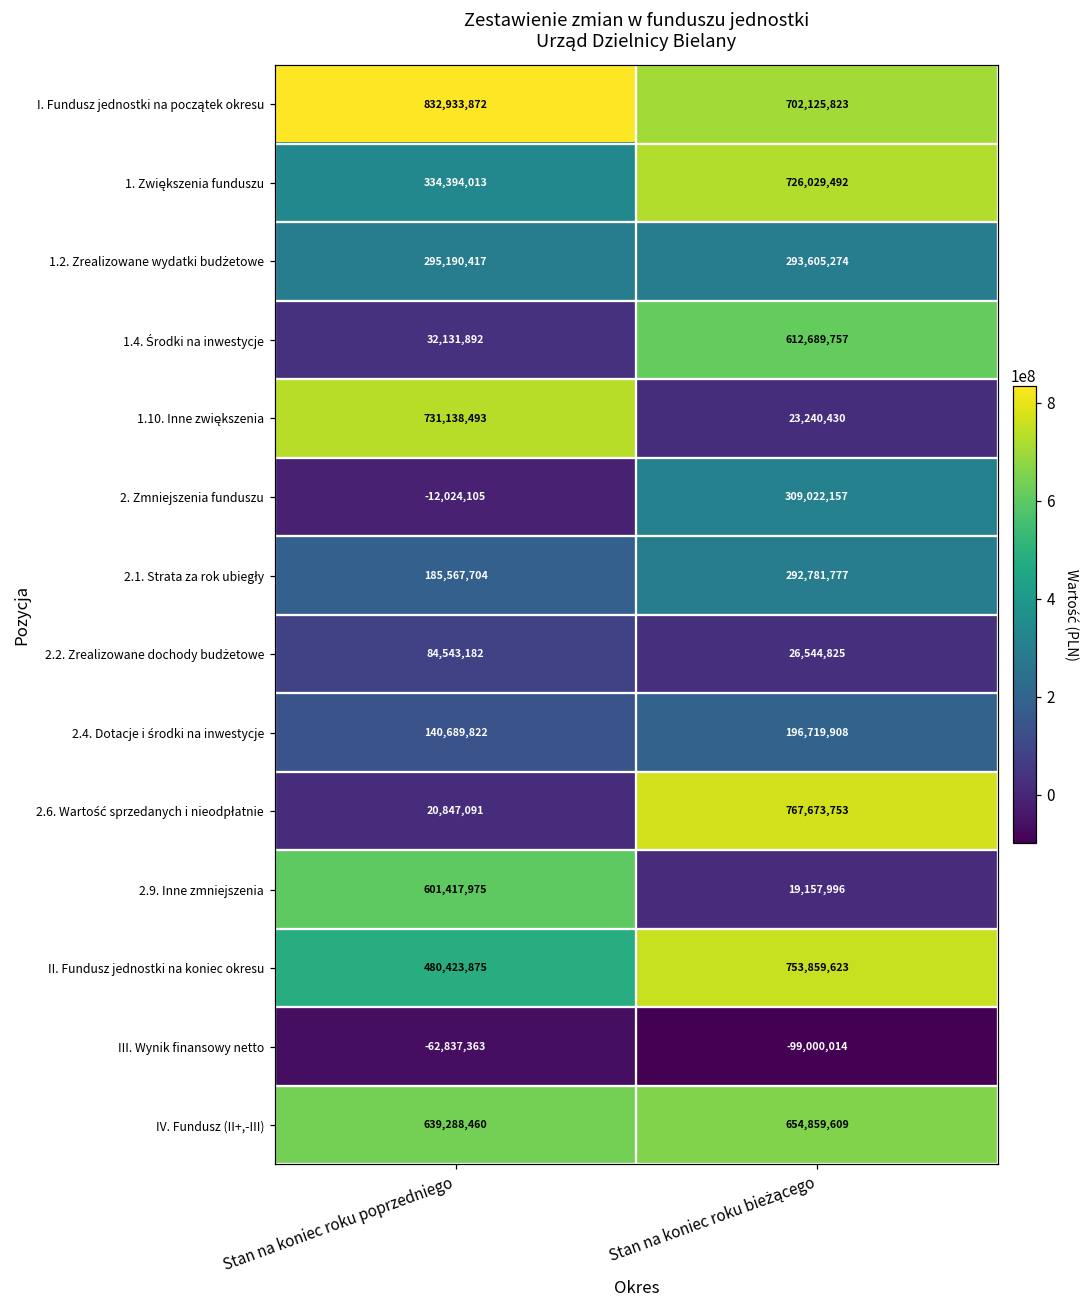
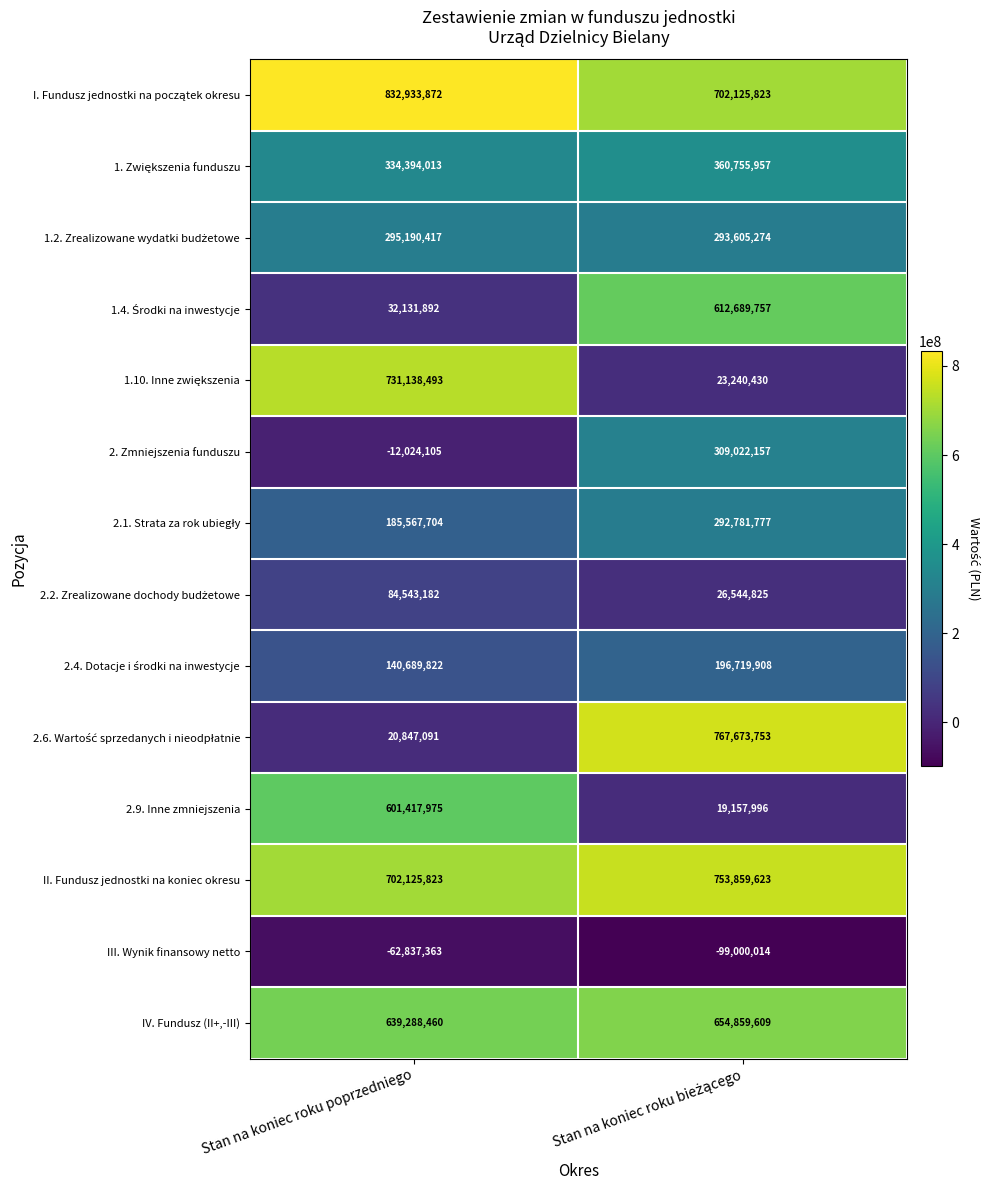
1. Zwiększenia funduszu, Stan na koniec roku bieżącego: 726,029,492 -> 360,755,957
II. Fundusz jednostki na koniec okresu, Stan na koniec roku poprzedniego: 480,423,875 -> 702,125,823
